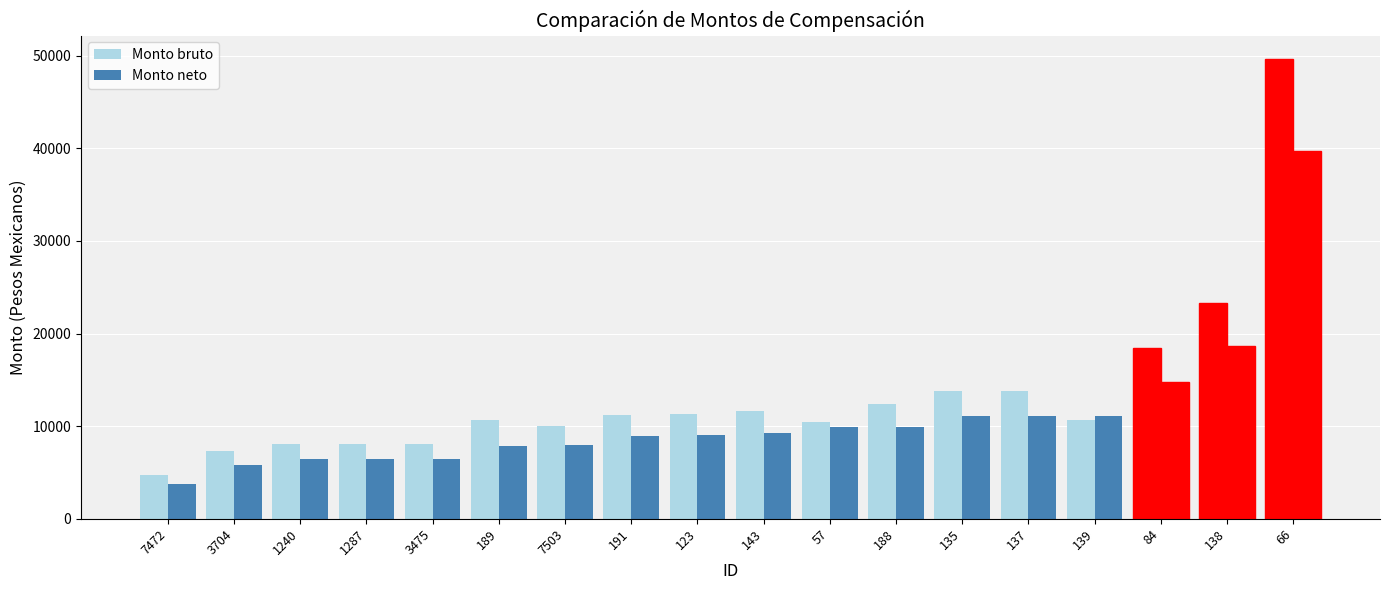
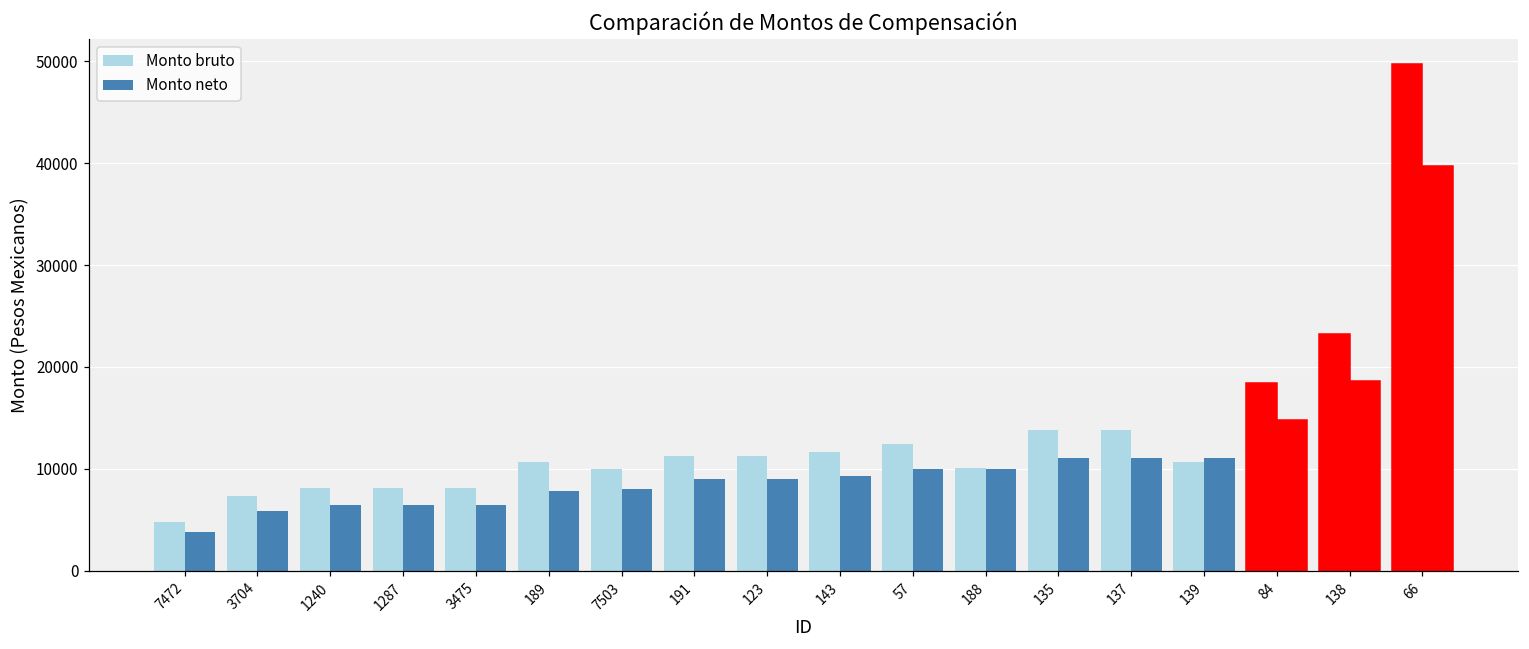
Monto bruto, 57: 10000 -> 12000
Monto bruto, 188: 12000 -> 10000
